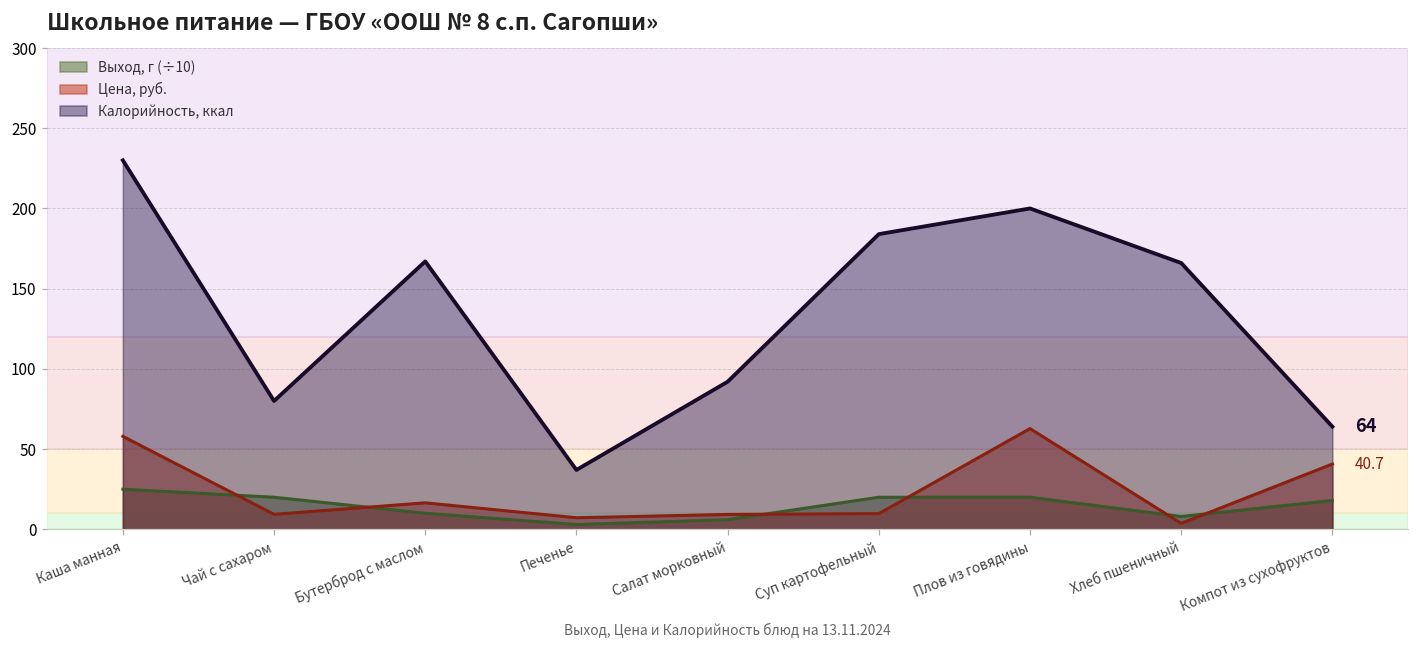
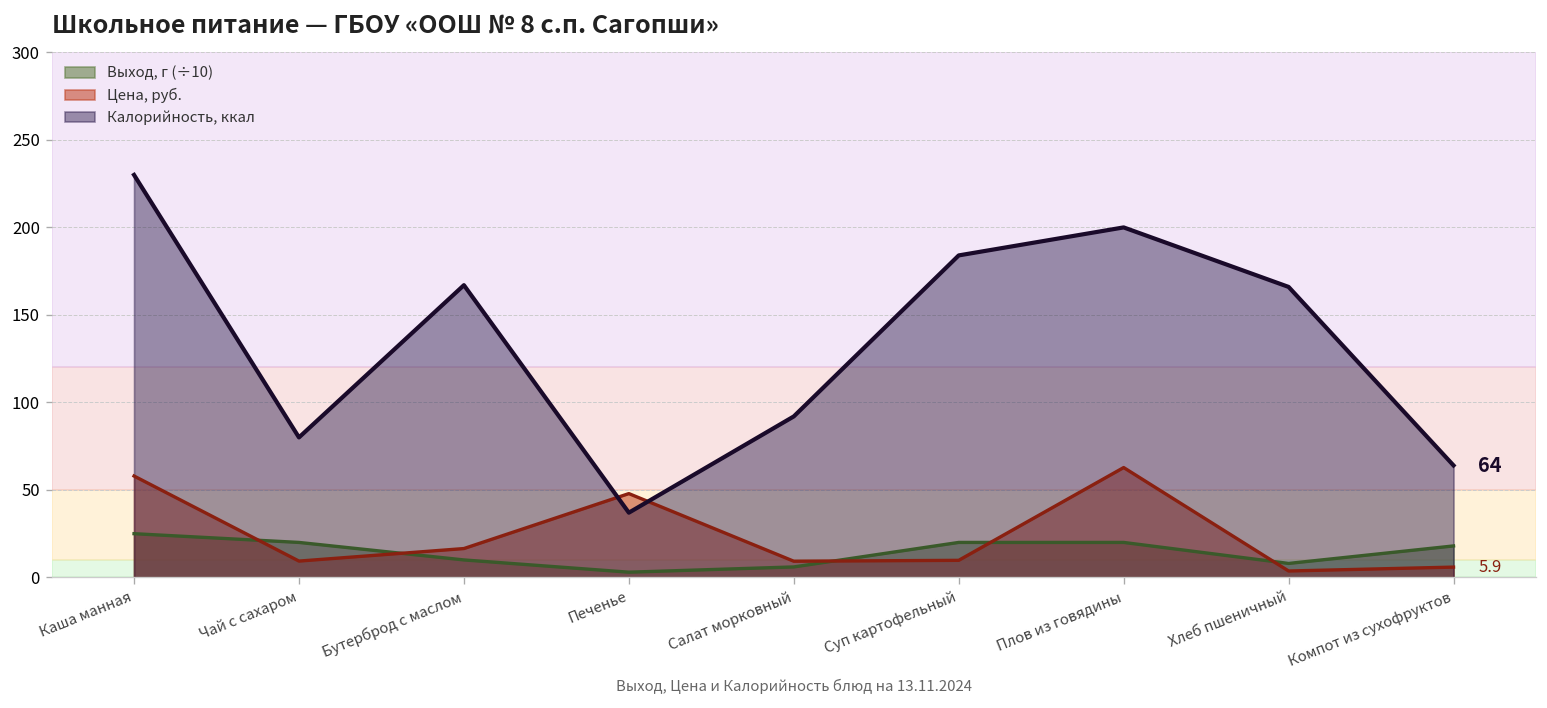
Цена, руб., Печенье: 7 -> 48
Цена, руб., Компот из сухофруктов: 40.7 -> 5.9
